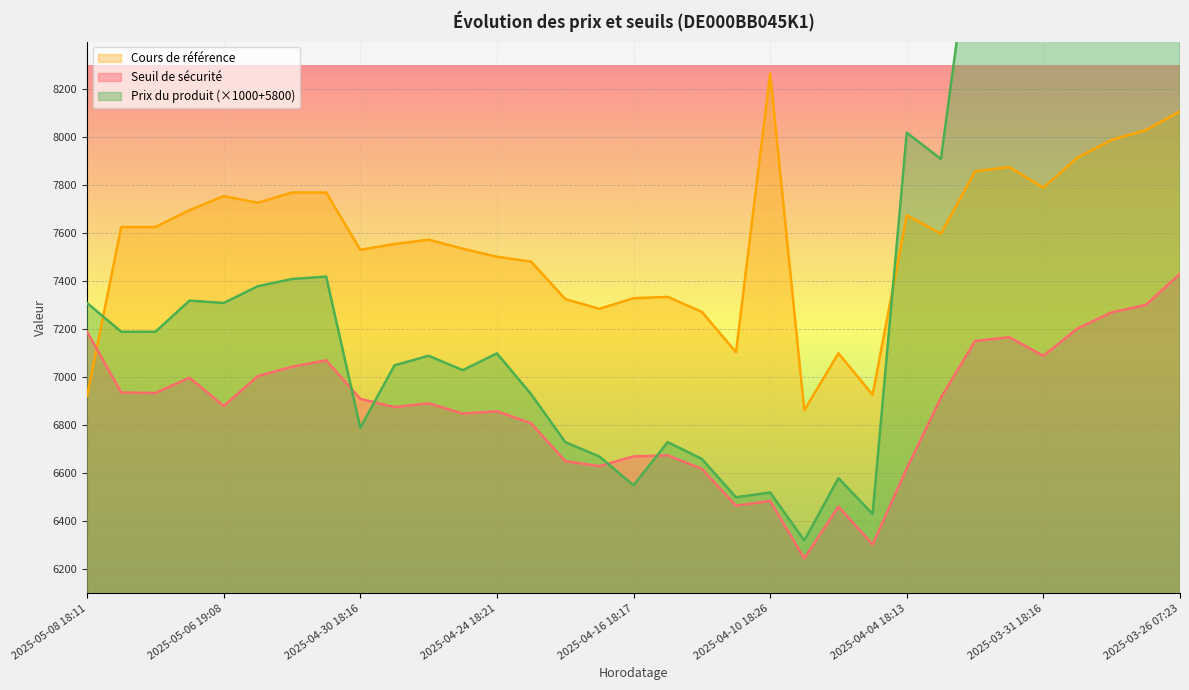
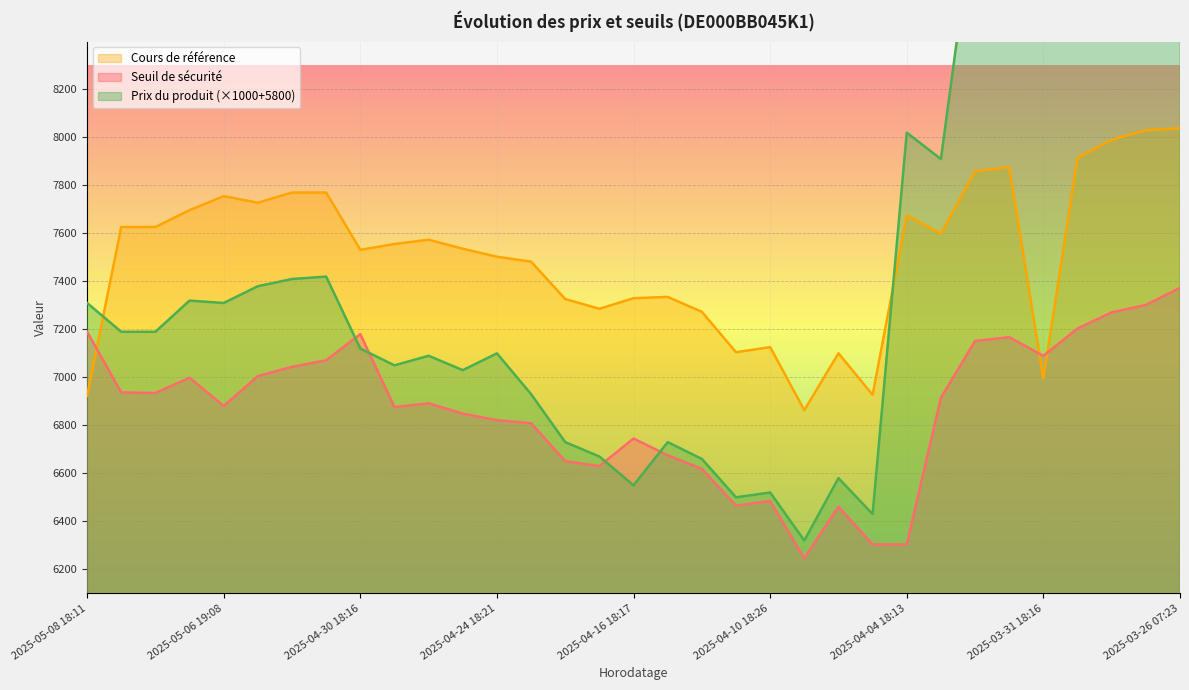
Seuil de sécurité, 2025-04-30 18:16: 6910 -> 7180
Prix du produit (×1000+5800), 2025-04-30 18:16: 6790 -> 7120
Seuil de sécurité, 2025-04-24 18:21: 6860 -> 6820
Seuil de sécurité, 2025-04-16 18:17: 6670 -> 6750
Cours de référence, 2025-04-10 18:26: 8270 -> 7130
Seuil de sécurité, 2025-04-04 18:13: 6620 -> 6300
Cours de référence, 2025-03-31 18:16: 7790 -> 7000
Cours de référence, 2025-03-26 07:23: 8110 -> 8040
Seuil de sécurité, 2025-03-26 07:23: 7430 -> 7370
